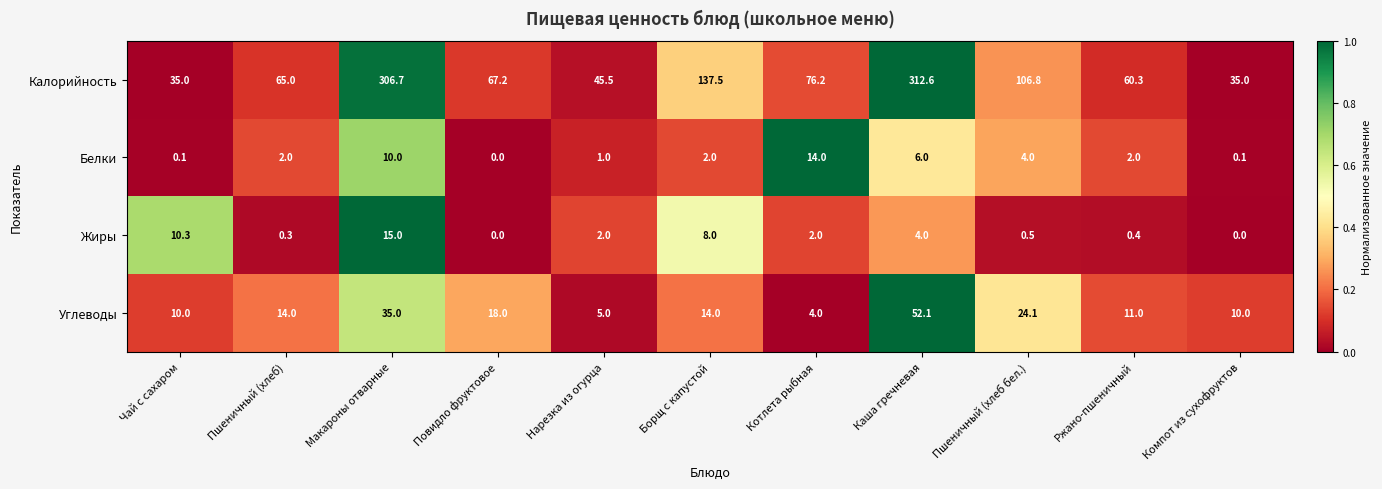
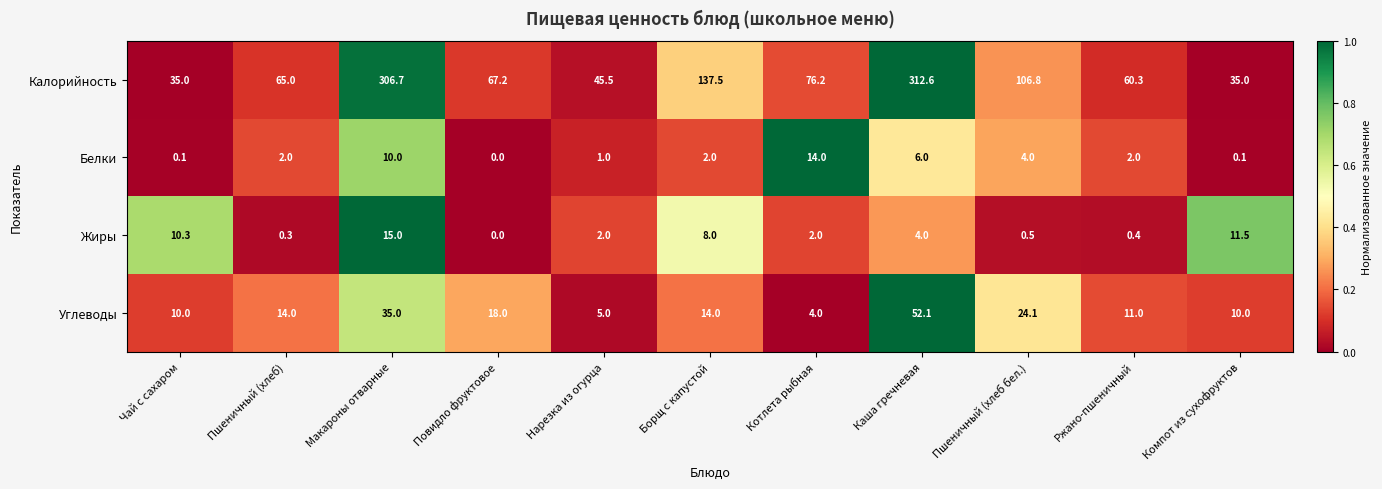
Жиры, Компот из сухофруктов: 0.0 -> 11.5
